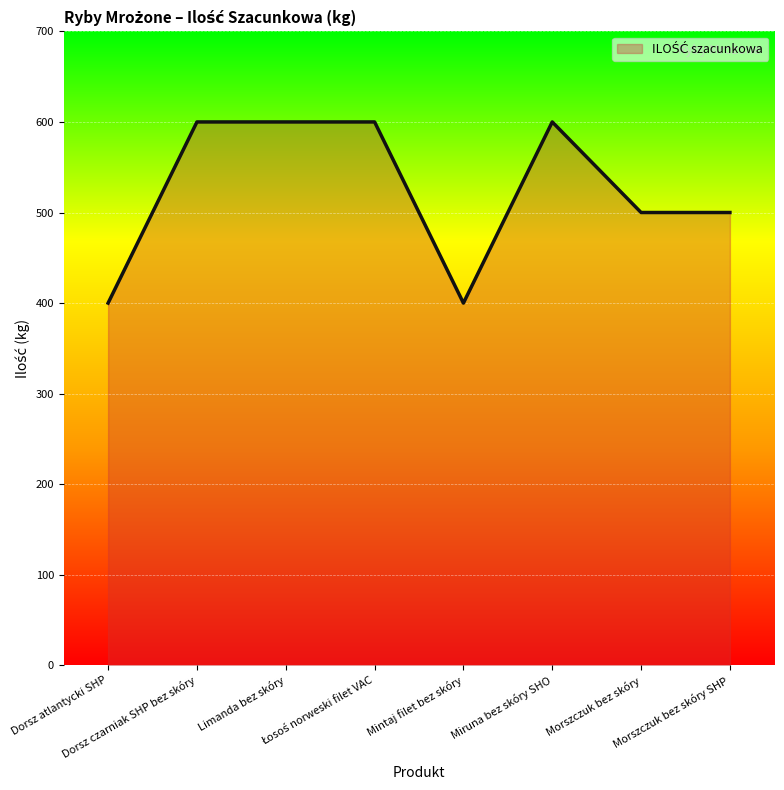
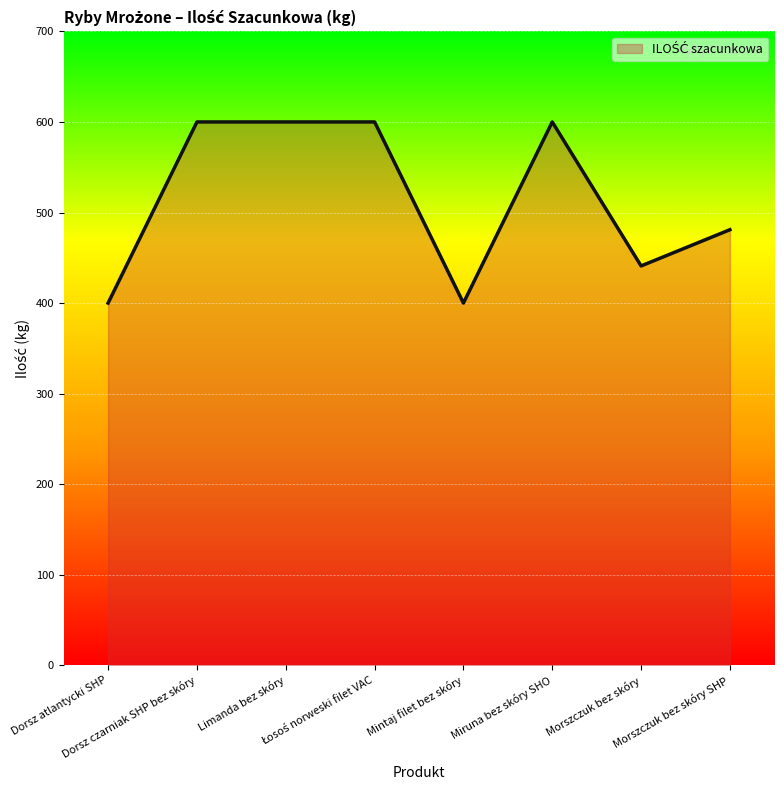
Morszczuk bez skóry: 500 -> 440
Morszczuk bez skóry SHP: 500 -> 480
